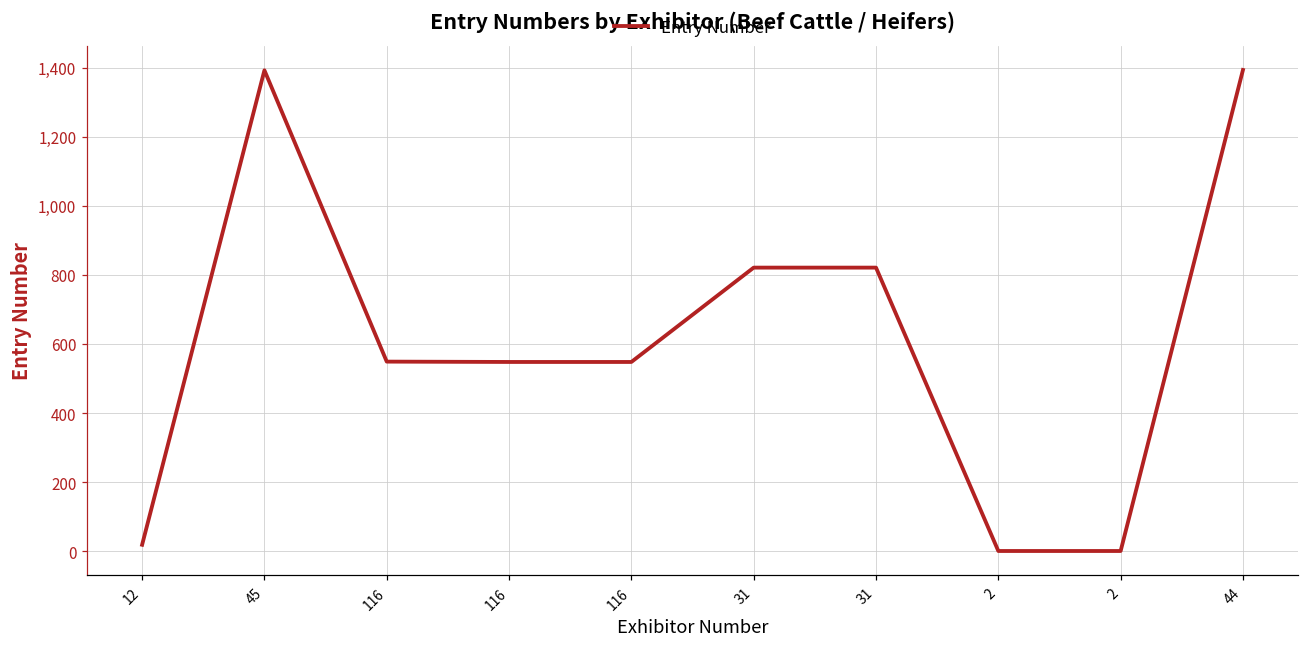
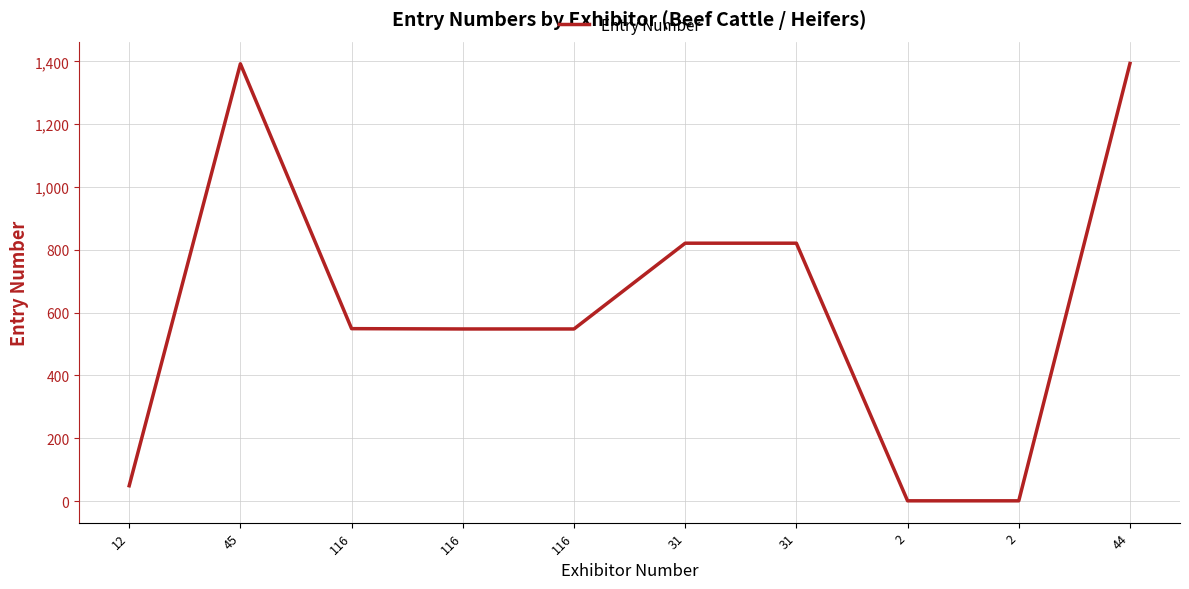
12: 20 -> 50
